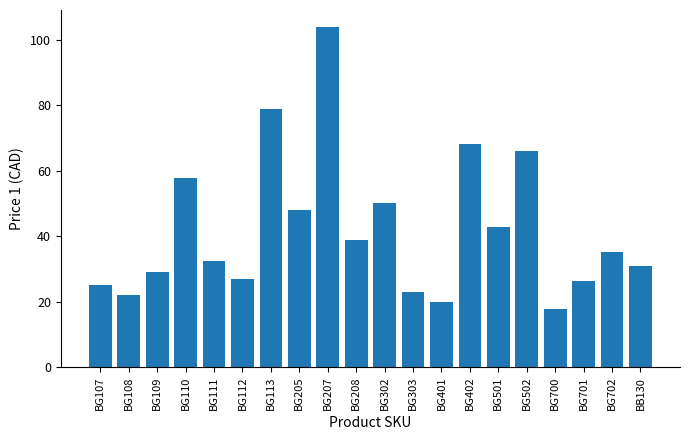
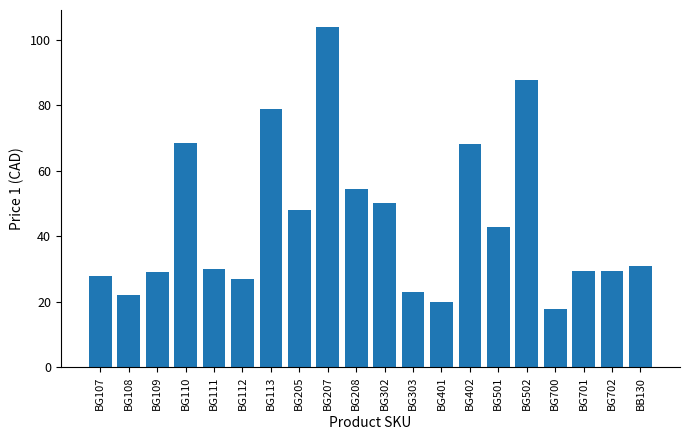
BG107: 25 -> 28
BG110: 58 -> 68
BG111: 33 -> 30
BG208: 39 -> 54
BG502: 66 -> 88
BG701: 26 -> 29
BG702: 35 -> 29
